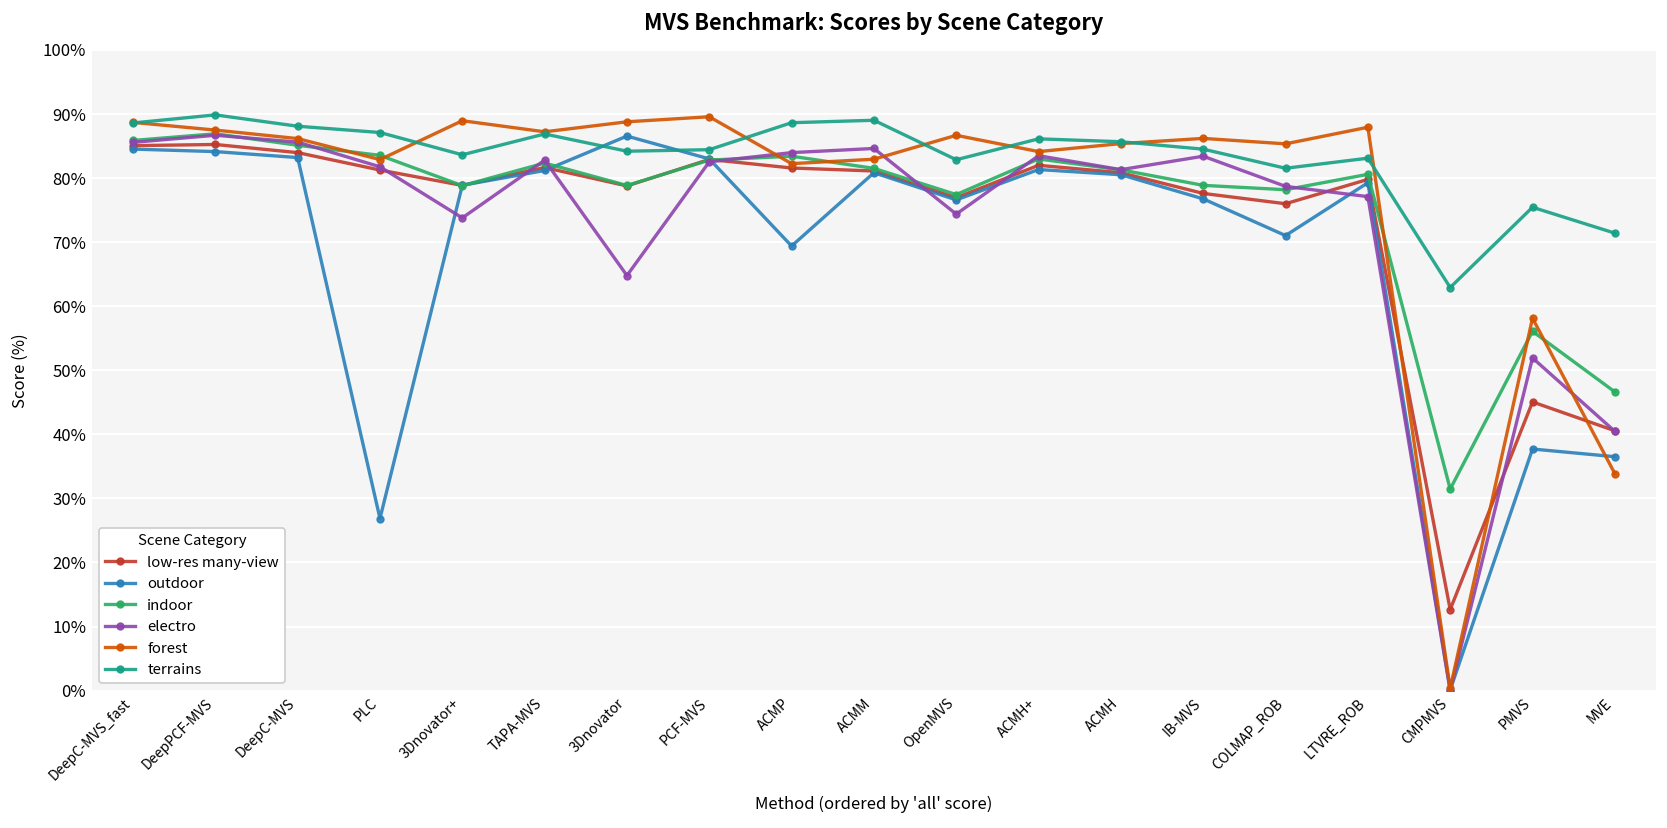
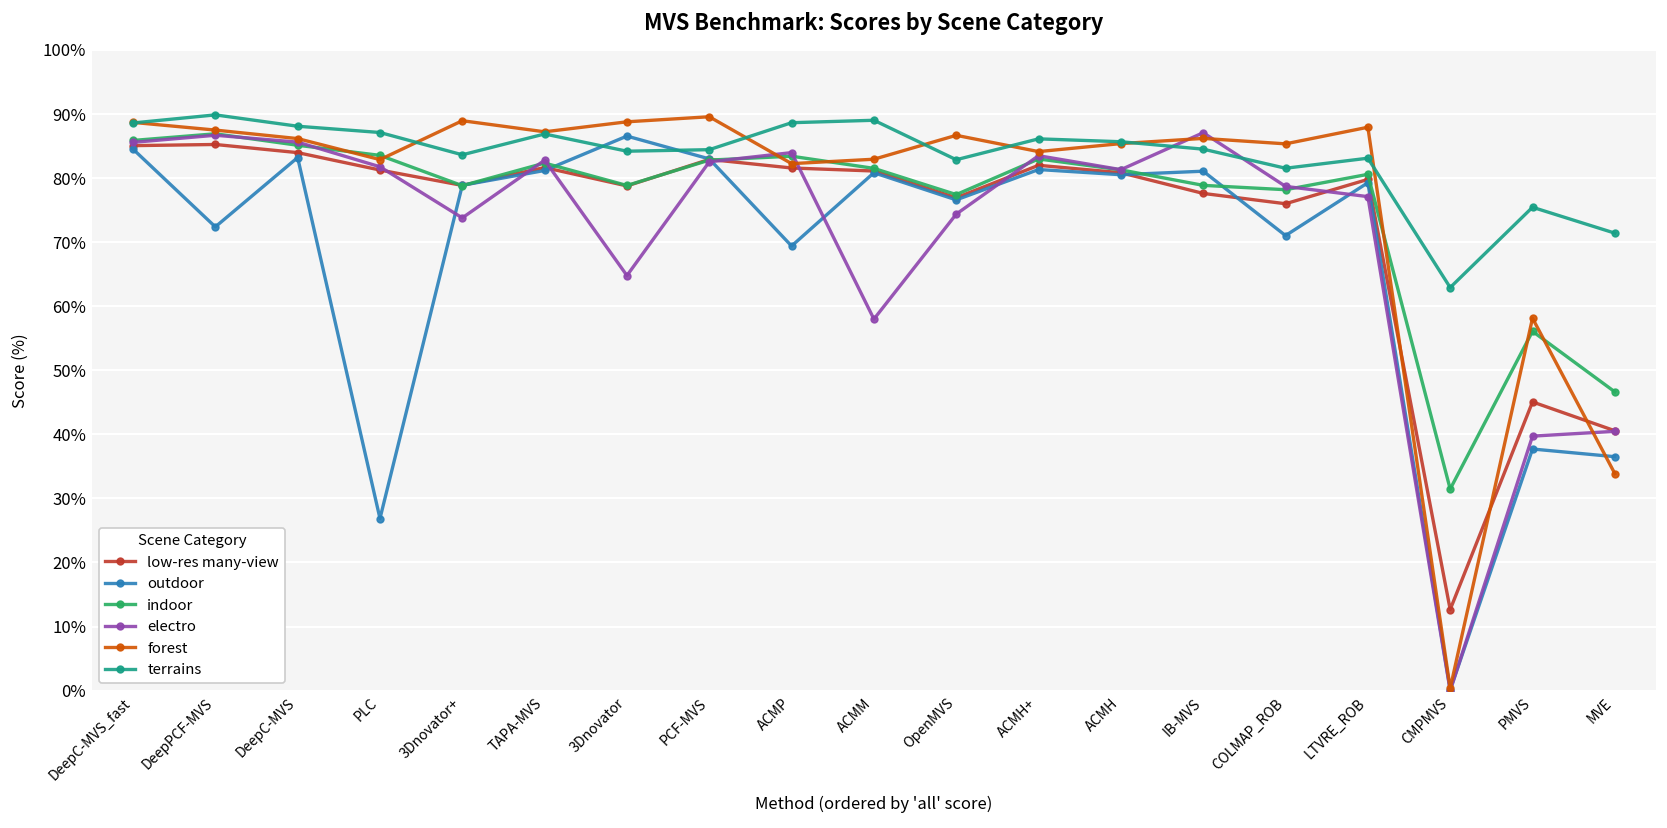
outdoor, DeepPCF-MVS: 84% -> 72%
electro, ACMM: 85% -> 58%
outdoor, IB-MVS: 77% -> 81%
electro, IB-MVS: 83% -> 87%
electro, PMVS: 52% -> 40%
